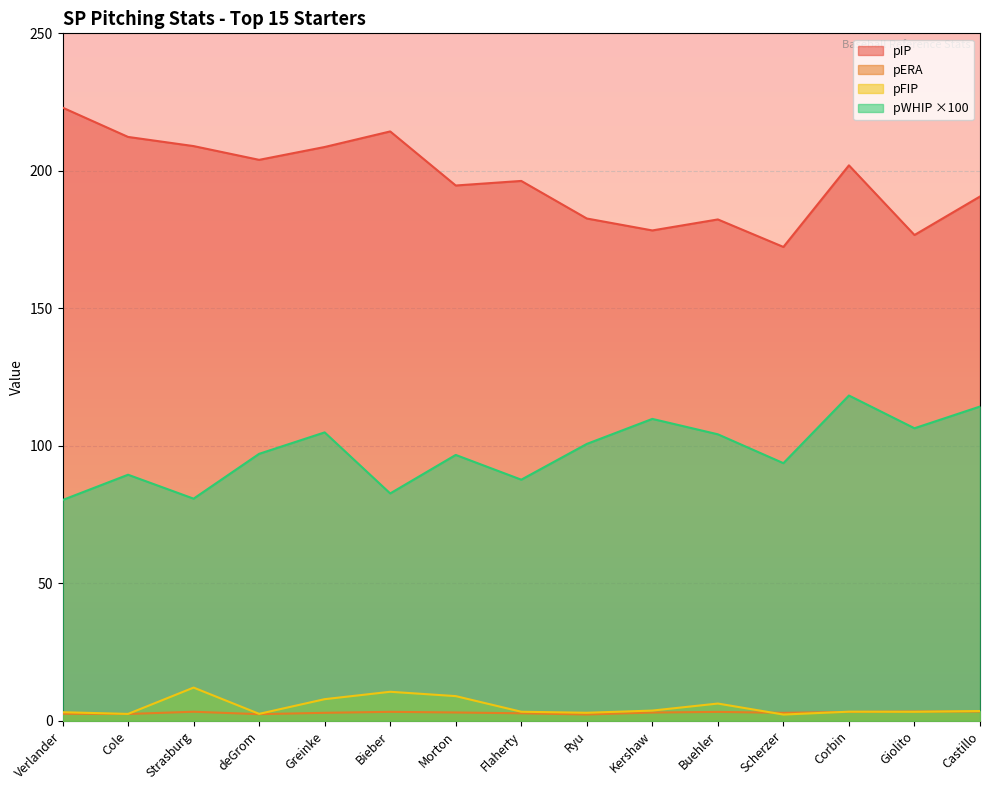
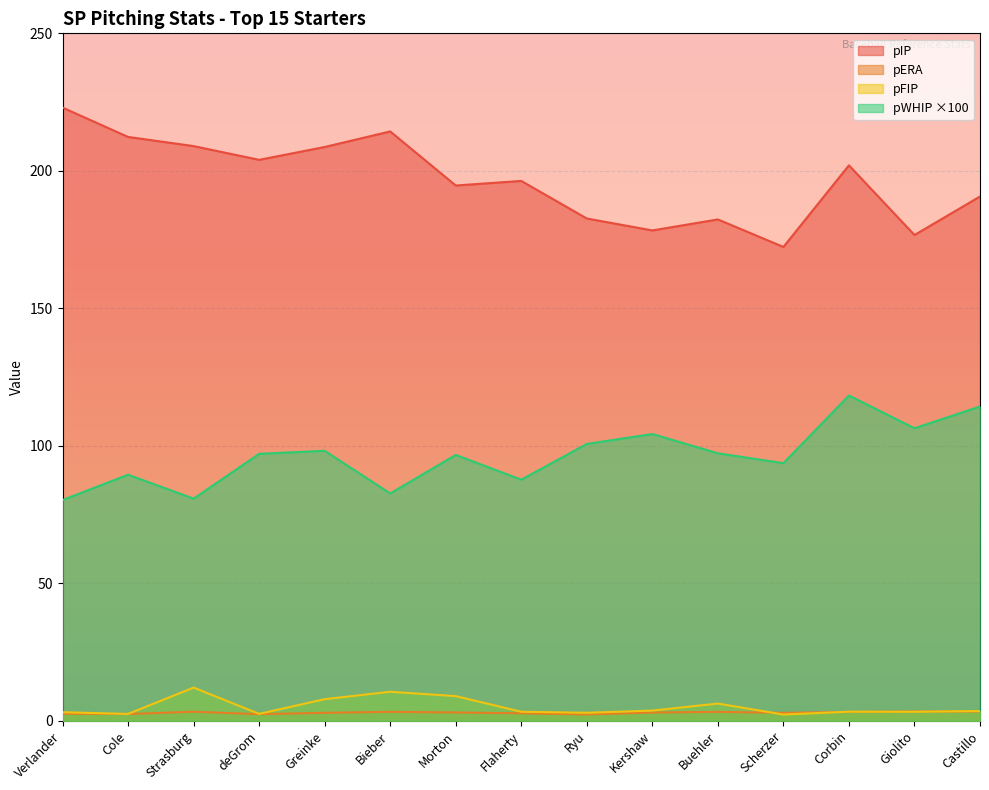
pWHIP ×100, Greinke: 105 -> 98
pWHIP ×100, Kershaw: 110 -> 104
pWHIP ×100, Buehler: 104 -> 97
